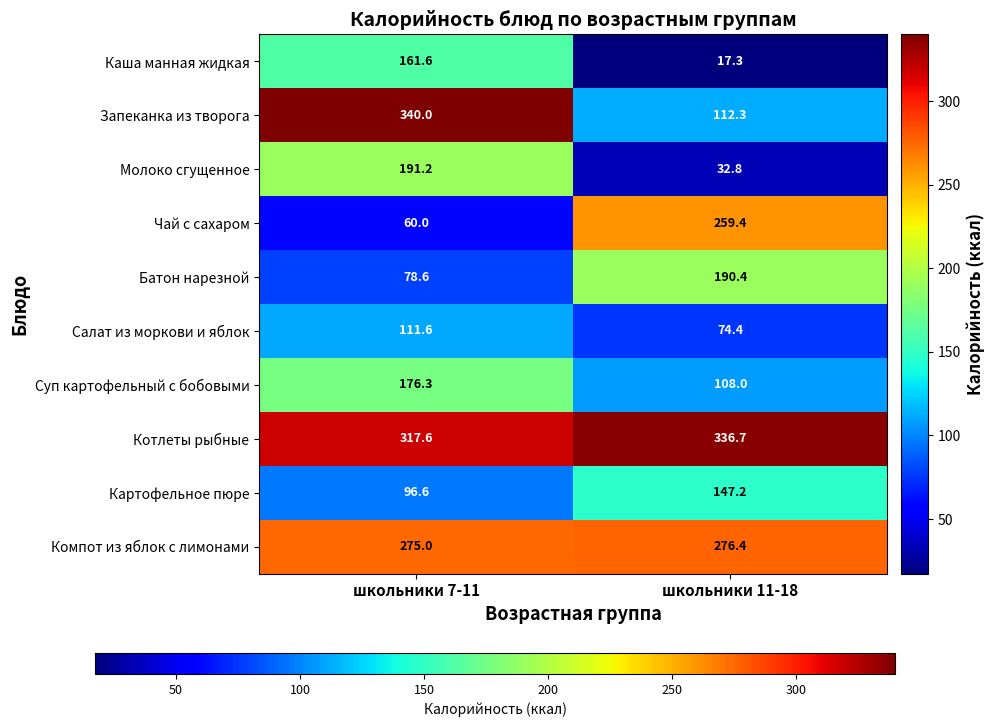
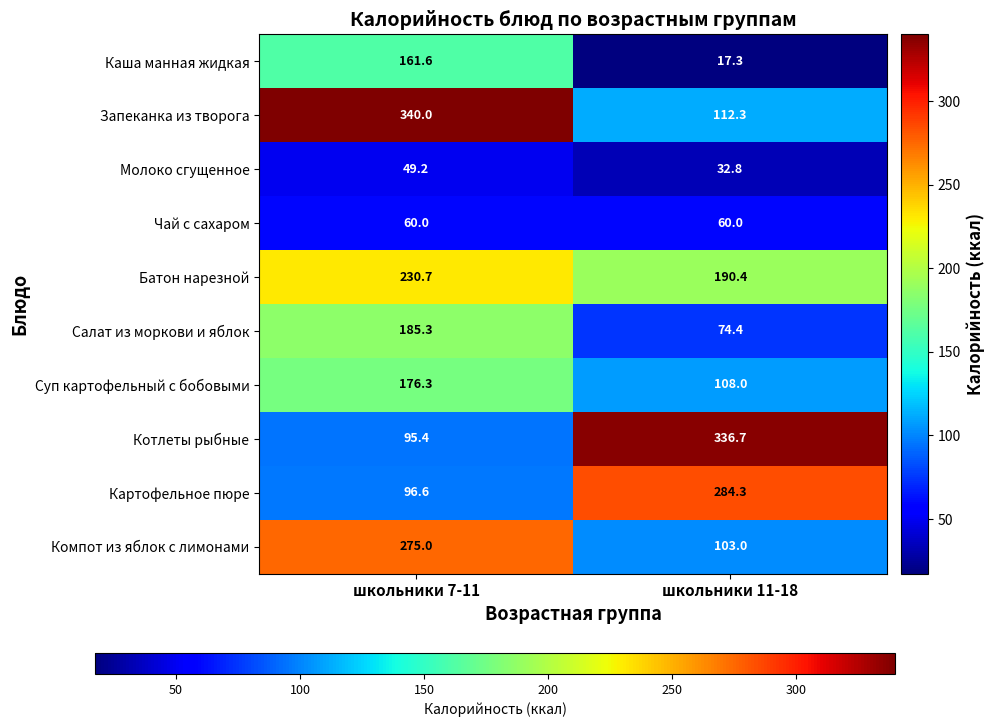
Молоко сгущенное, школьники 7-11: 191.2 -> 49.2
Чай с сахаром, школьники 11-18: 259.4 -> 60.0
Батон нарезной, школьники 7-11: 78.6 -> 230.7
Салат из моркови и яблок, школьники 7-11: 111.6 -> 185.3
Котлеты рыбные, школьники 7-11: 317.6 -> 95.4
Картофельное пюре, школьники 11-18: 147.2 -> 284.3
Компот из яблок с лимонами, школьники 11-18: 276.4 -> 103.0
